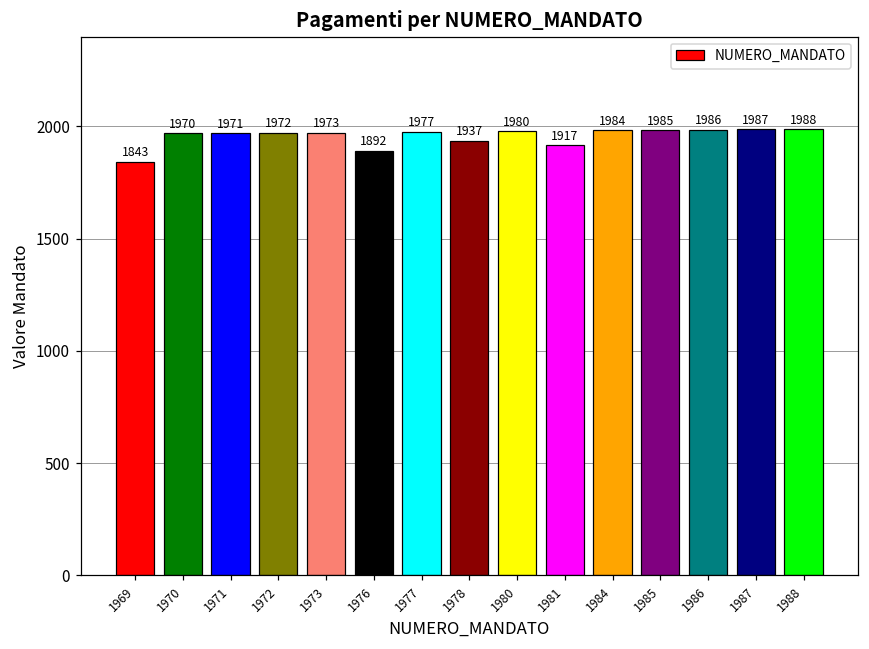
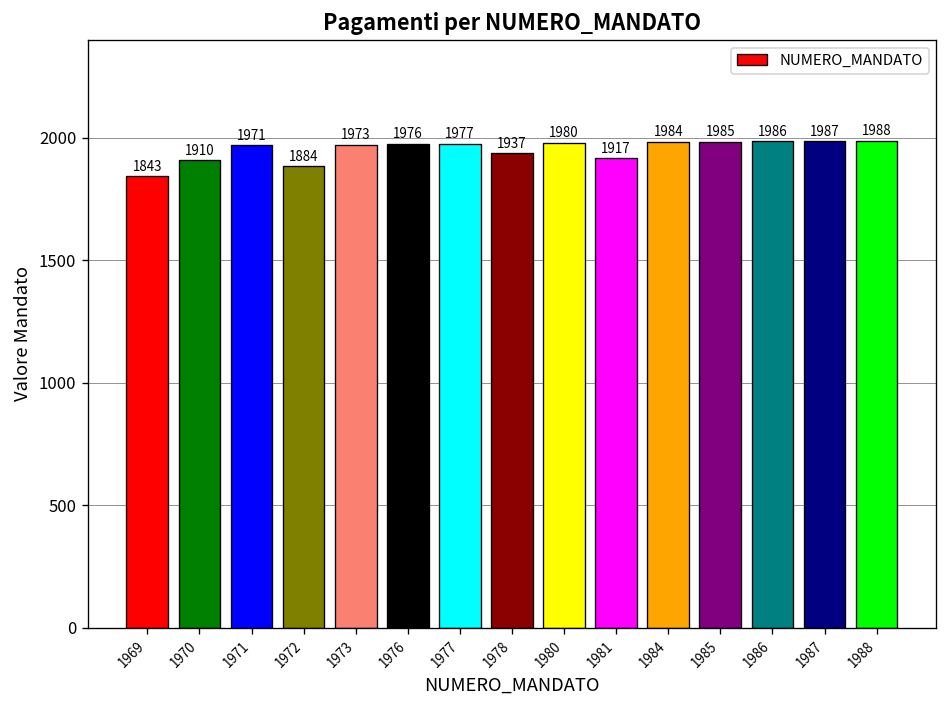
1970: 1970 -> 1910
1972: 1972 -> 1884
1976: 1892 -> 1976
